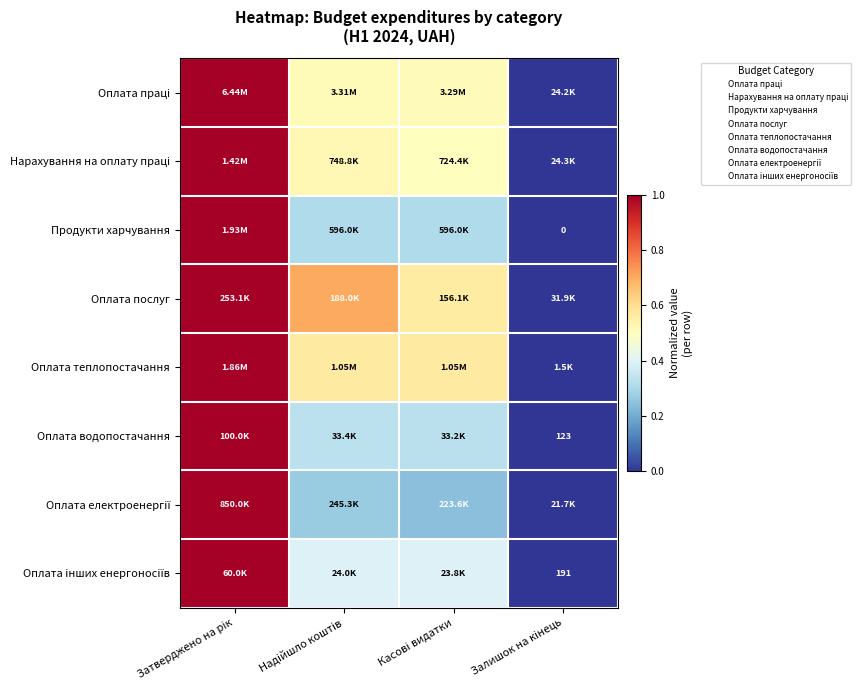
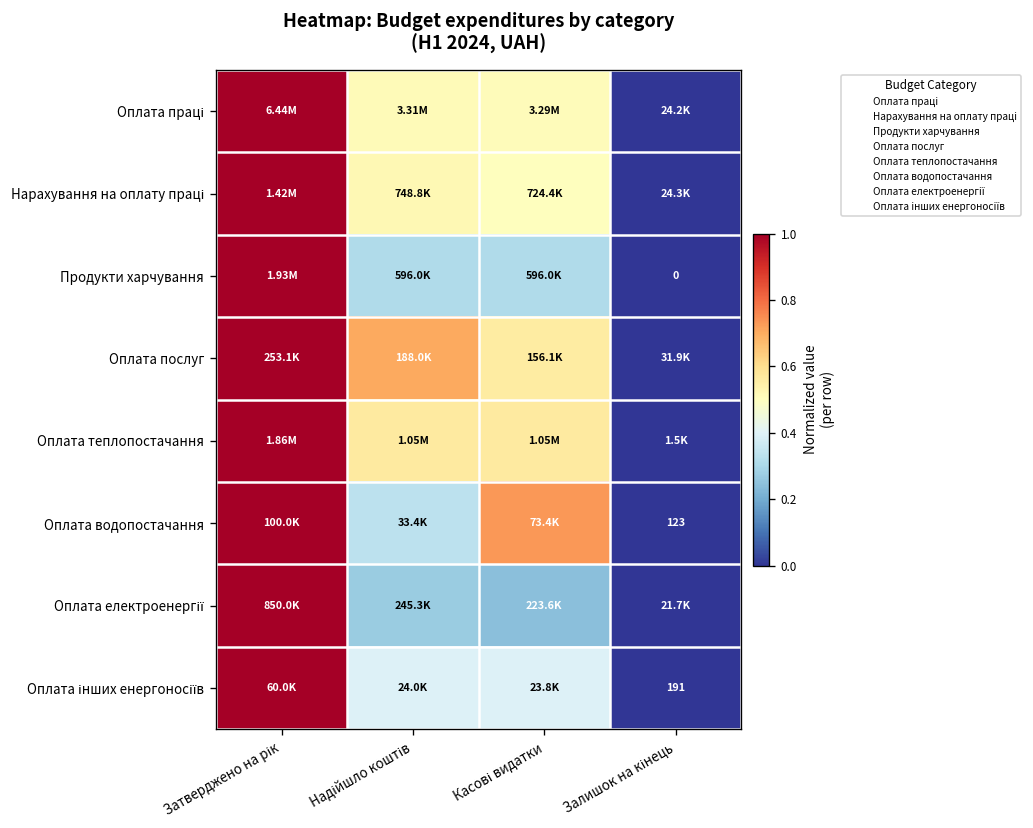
Оплата водопостачання, Касові видатки: 33.2K -> 73.4K
